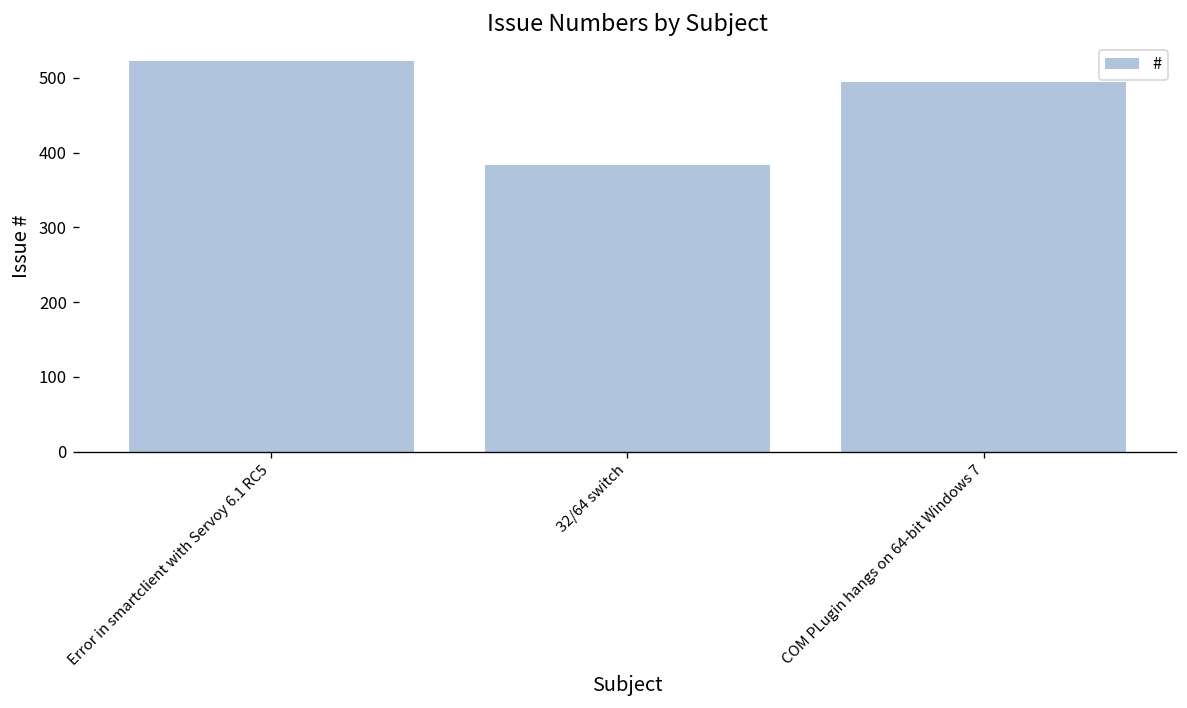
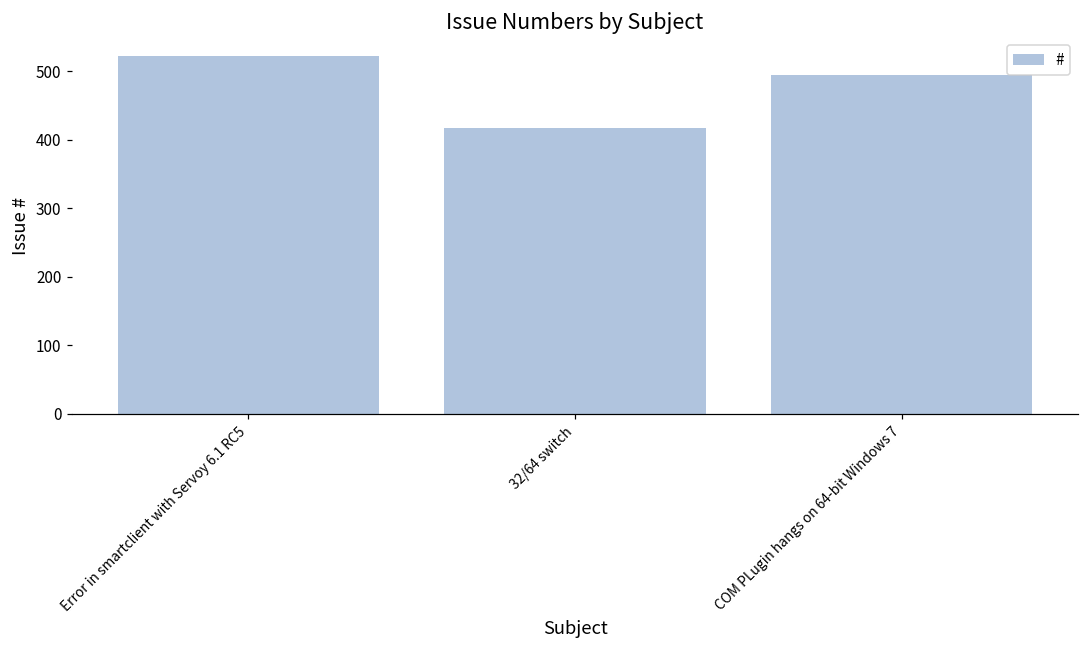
32/64 switch: 380 -> 420
